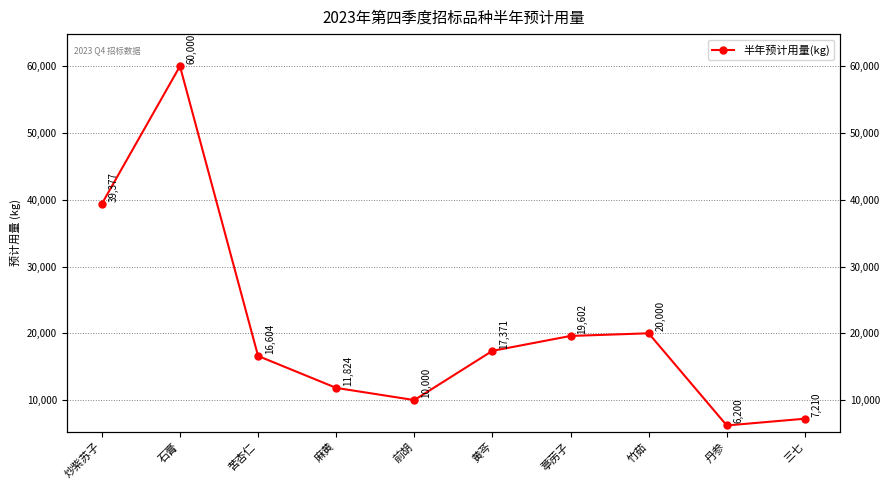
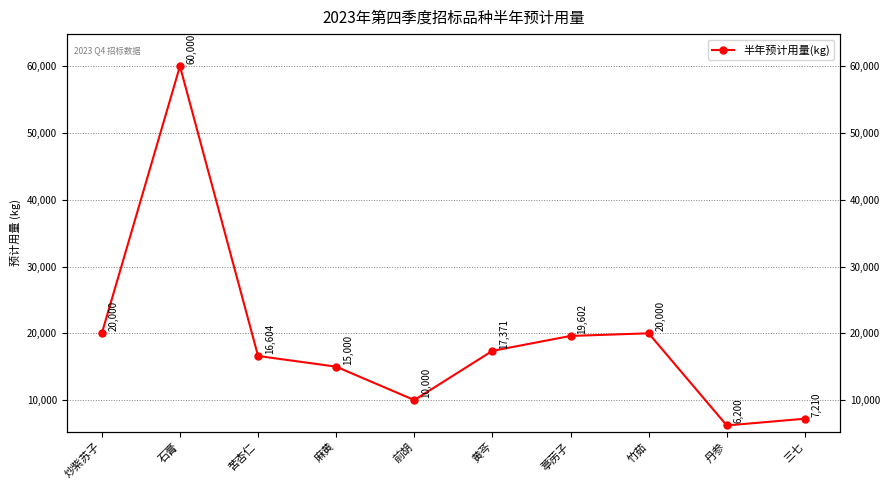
炒紫苏子: 39,377 -> 20,000
麻黄: 11,824 -> 15,000
